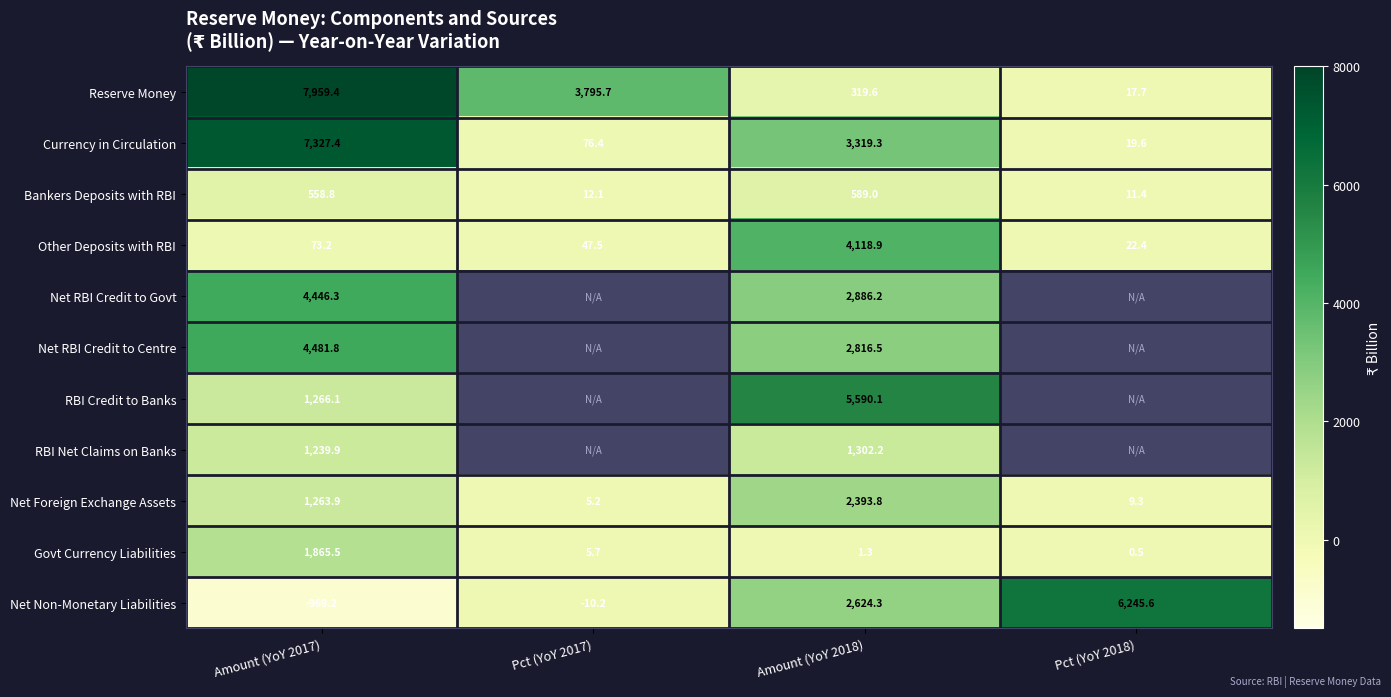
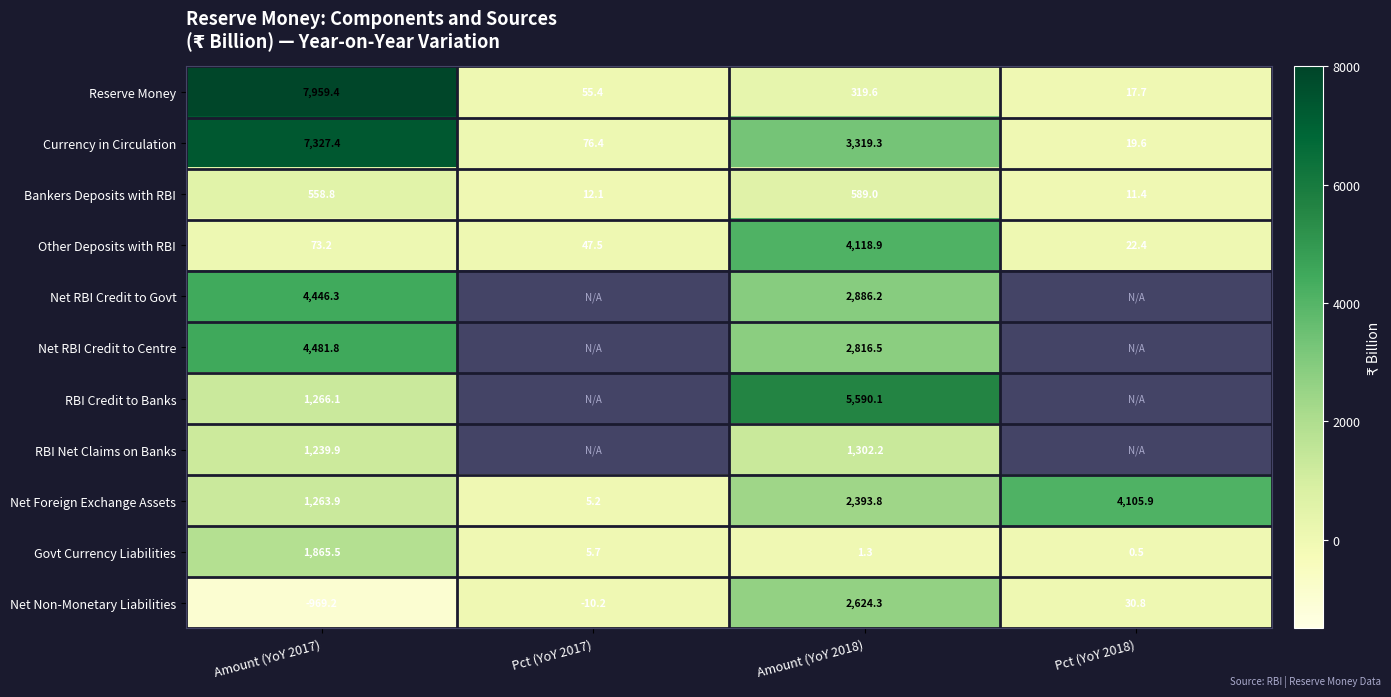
Reserve Money, Pct (YoY 2017): 3,795.7 -> 55.4
Net Foreign Exchange Assets, Pct (YoY 2018): 9.3 -> 4,105.9
Net Non-Monetary Liabilities, Pct (YoY 2018): 6,245.6 -> 30.8
